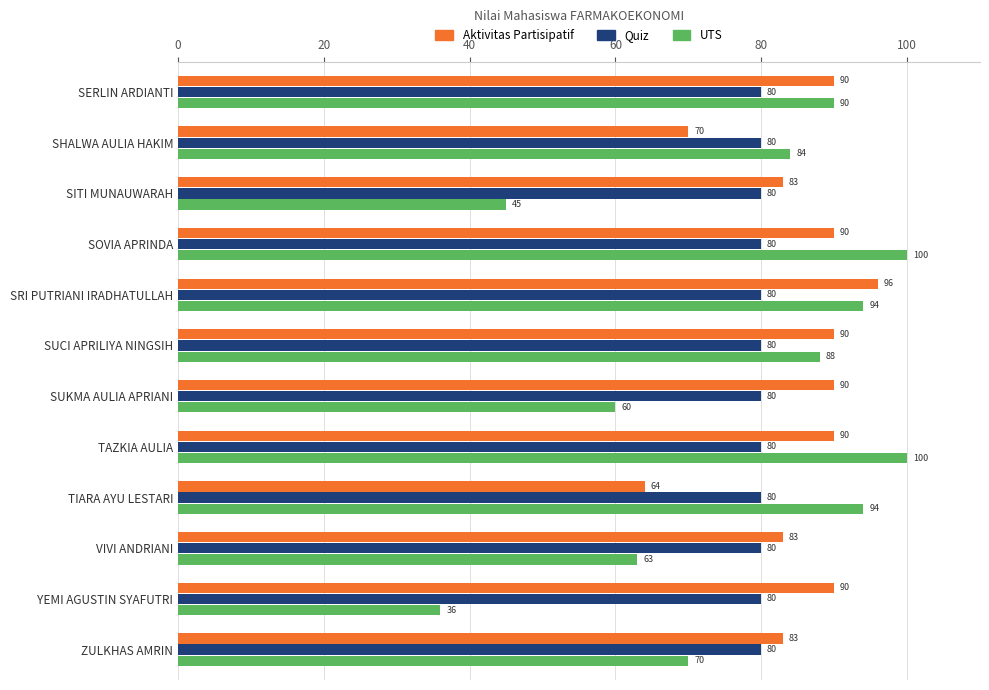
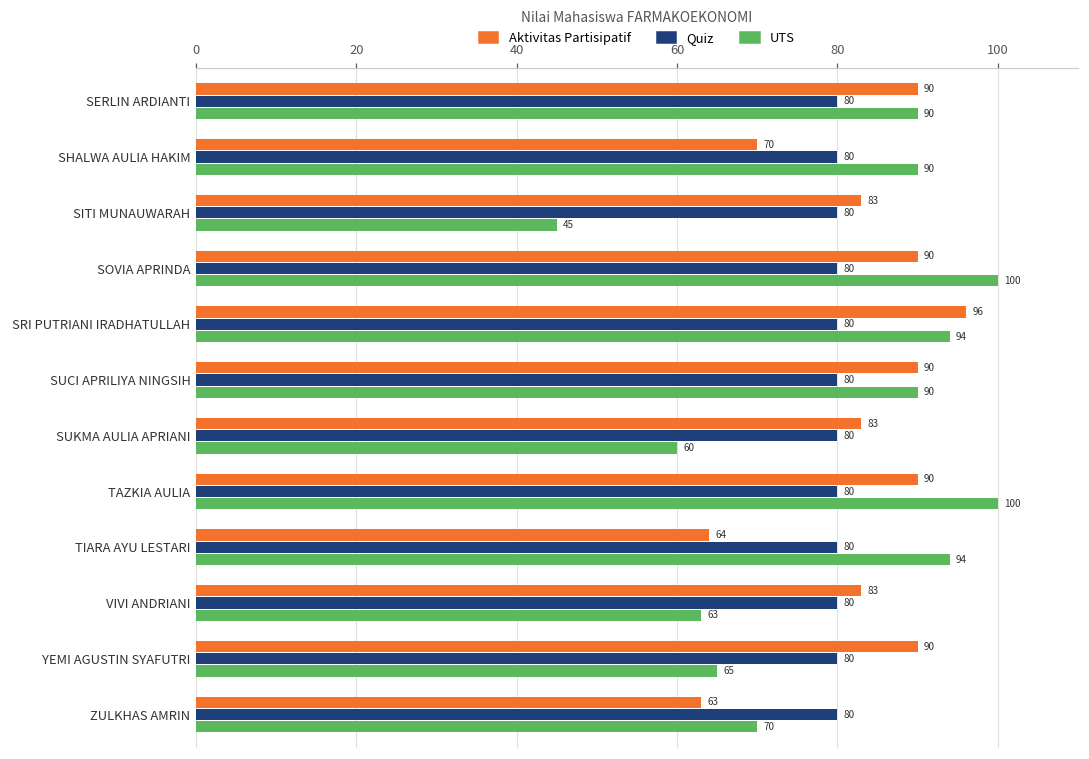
UTS, SHALWA AULIA HAKIM: 84 -> 90
UTS, SUCI APRILIYA NINGSIH: 88 -> 90
Aktivitas Partisipatif, SUKMA AULIA APRIANI: 90 -> 83
UTS, YEMI AGUSTIN SYAFUTRI: 36 -> 65
Aktivitas Partisipatif, ZULKHAS AMRIN: 83 -> 63
